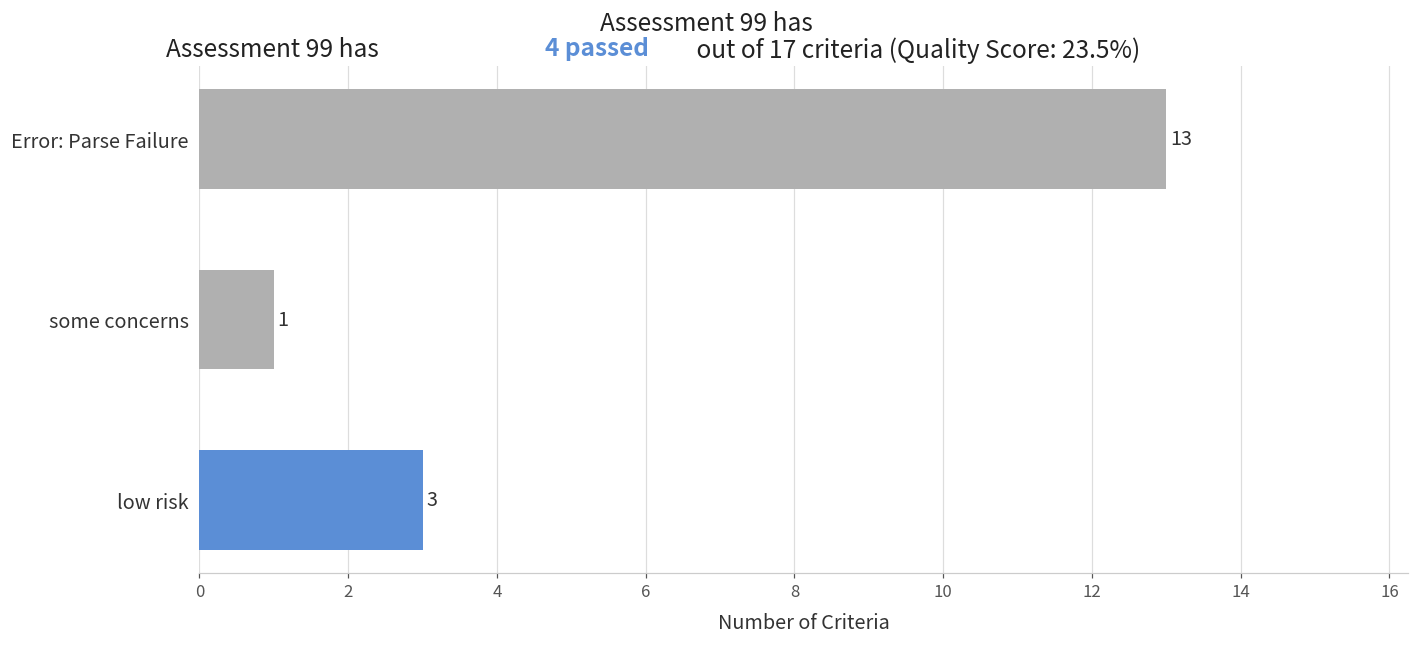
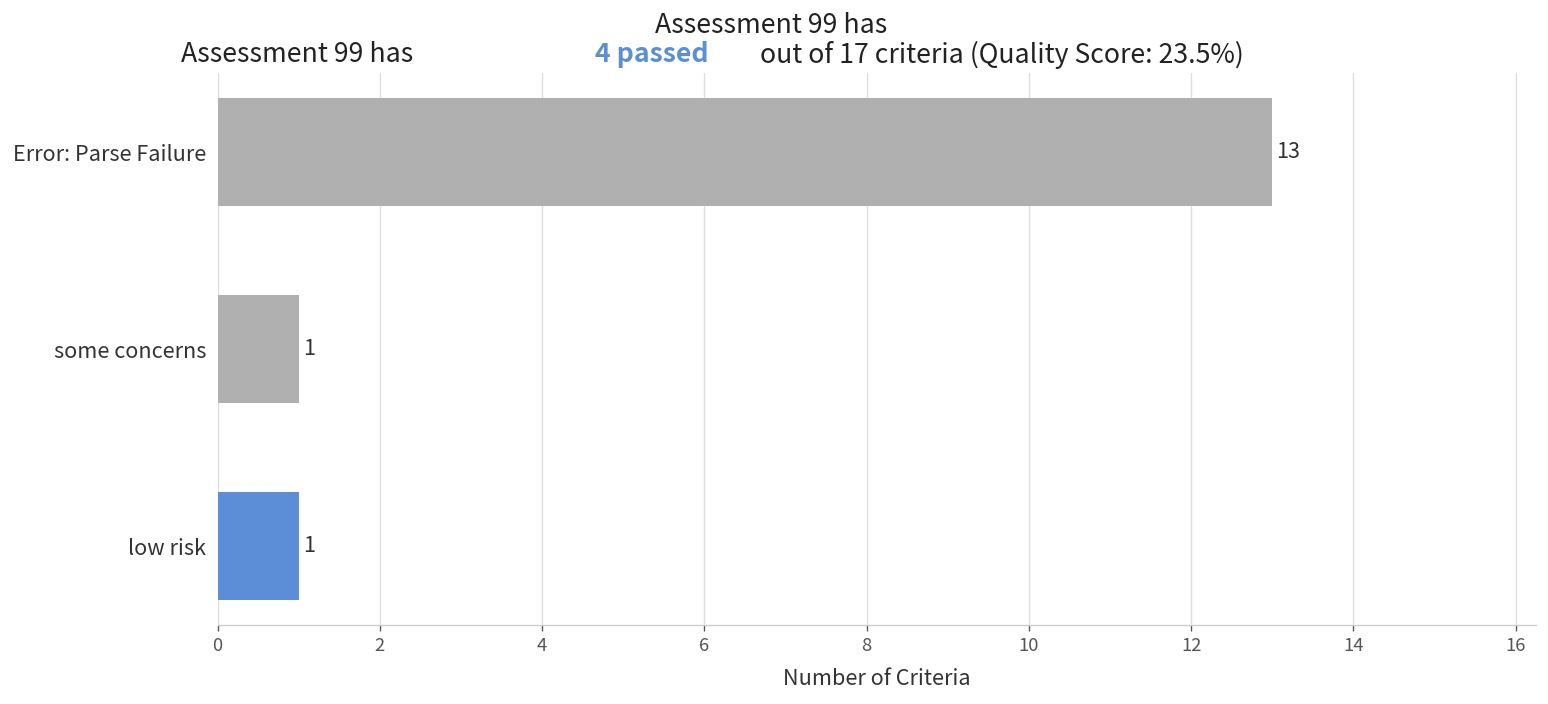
low risk: 3 -> 1
